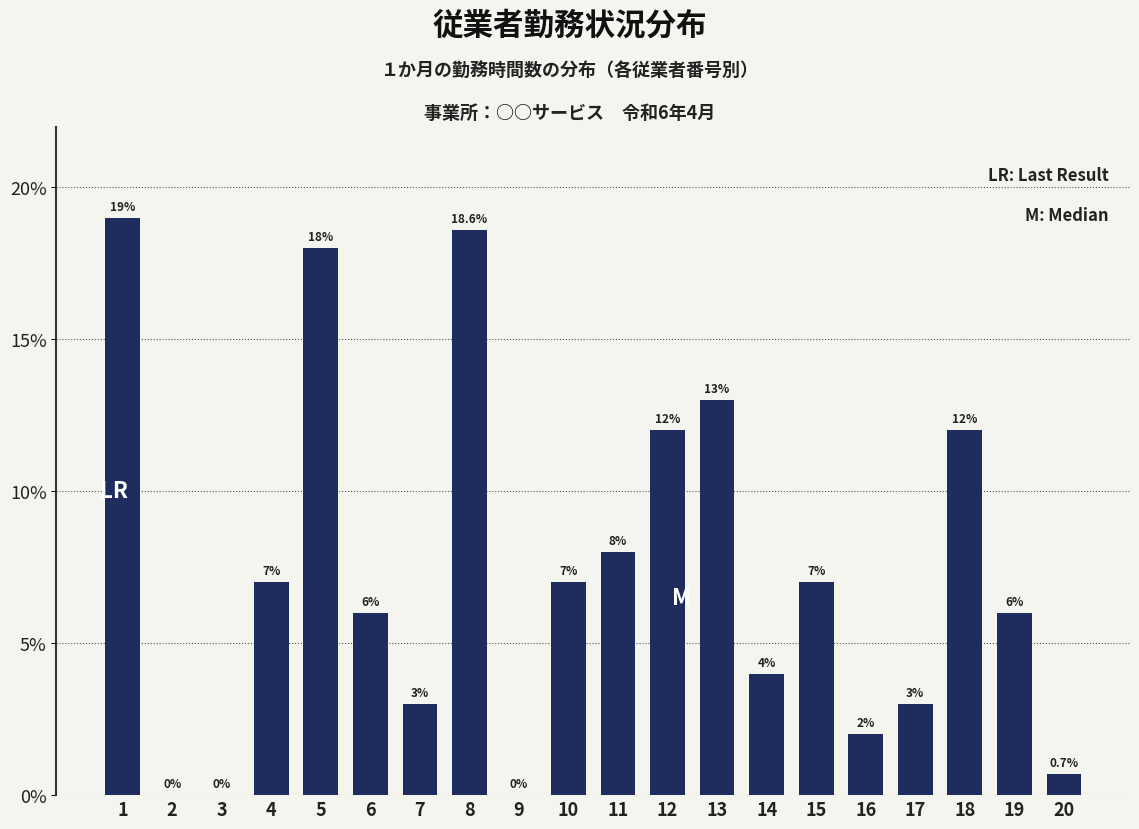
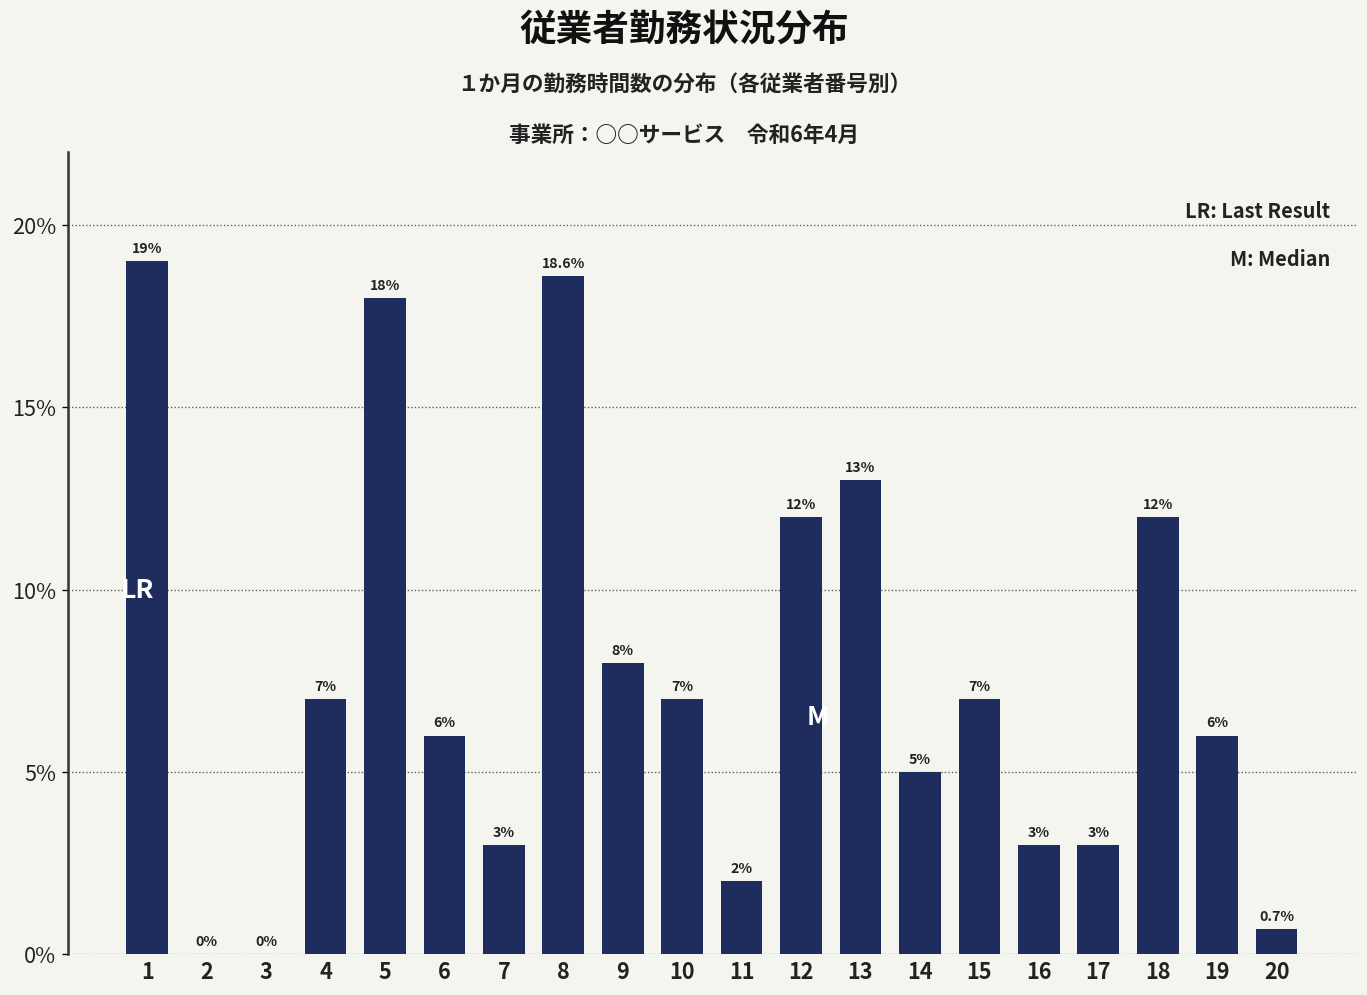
9: 0% -> 8%
11: 8% -> 2%
14: 4% -> 5%
16: 2% -> 3%
